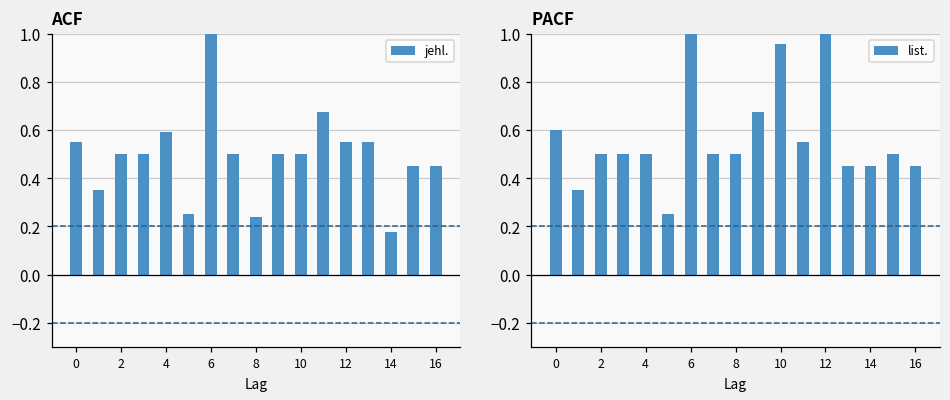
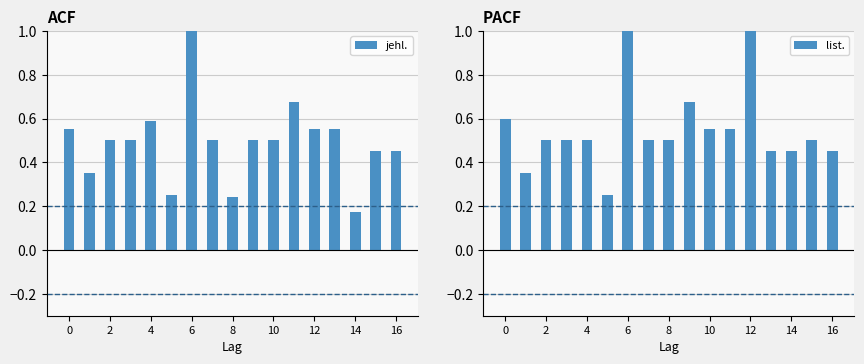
PACF, 10: 0.96 -> 0.55
